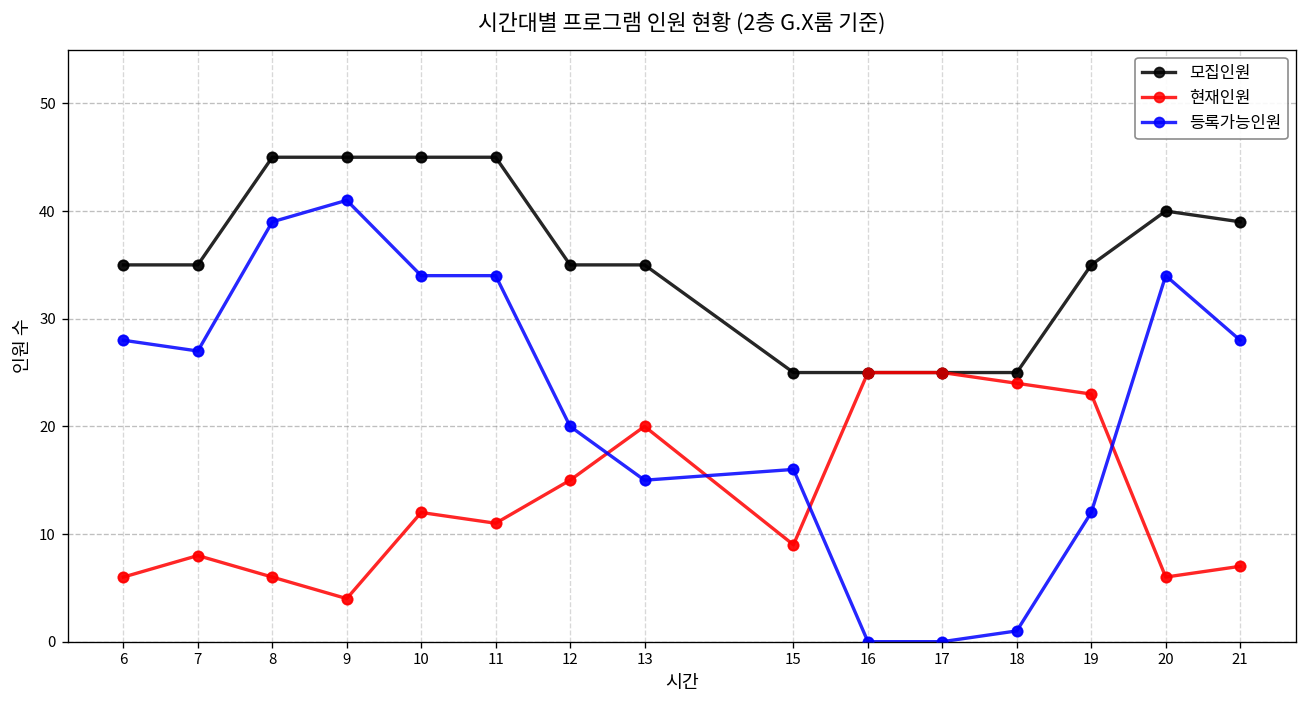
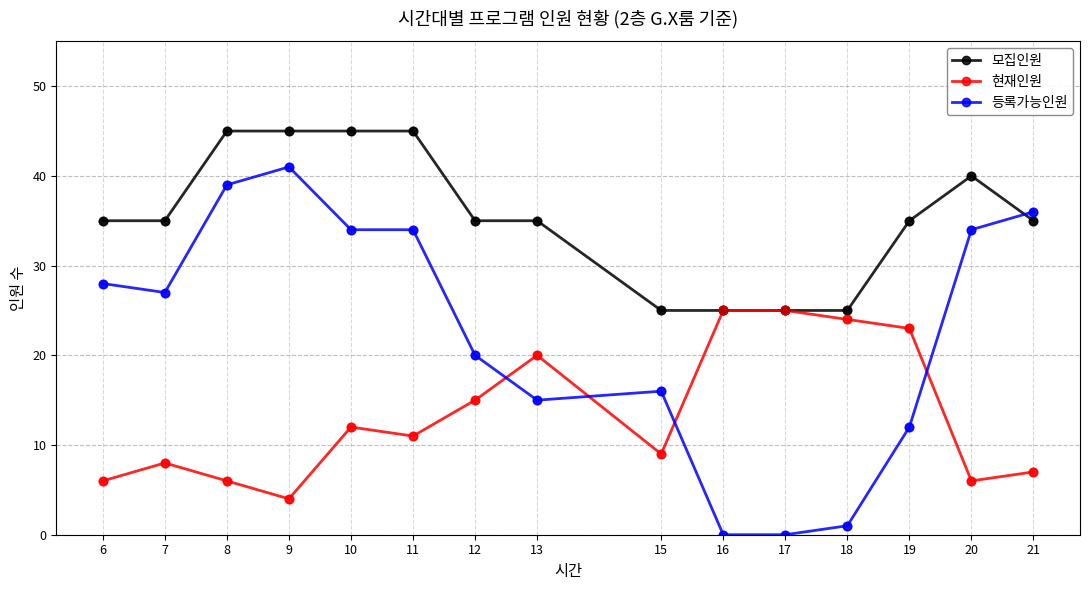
모집인원, 21: 39 -> 35
등록가능인원, 21: 28 -> 36
